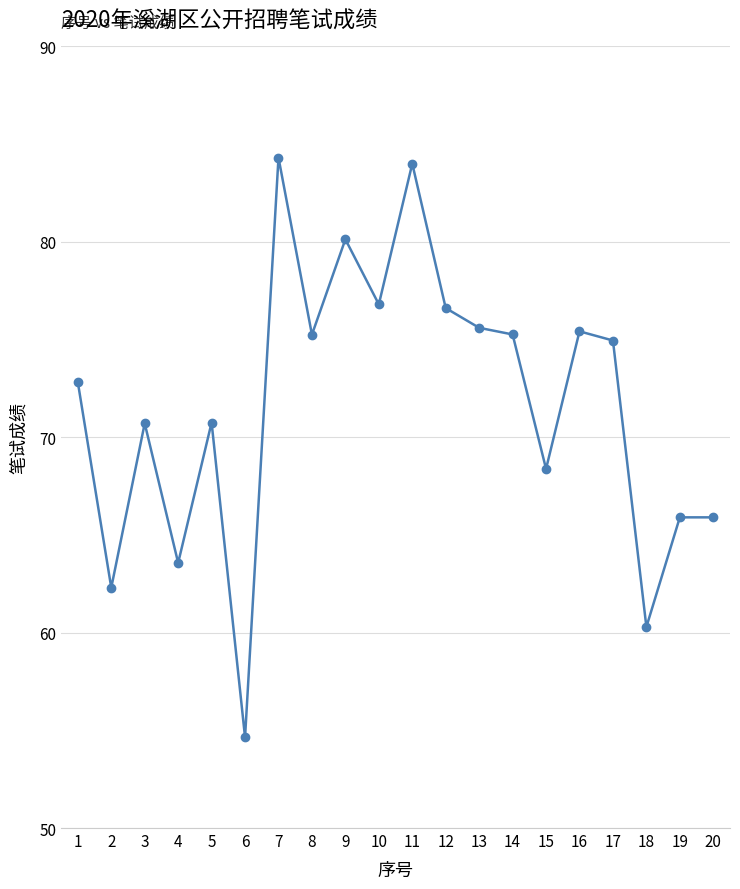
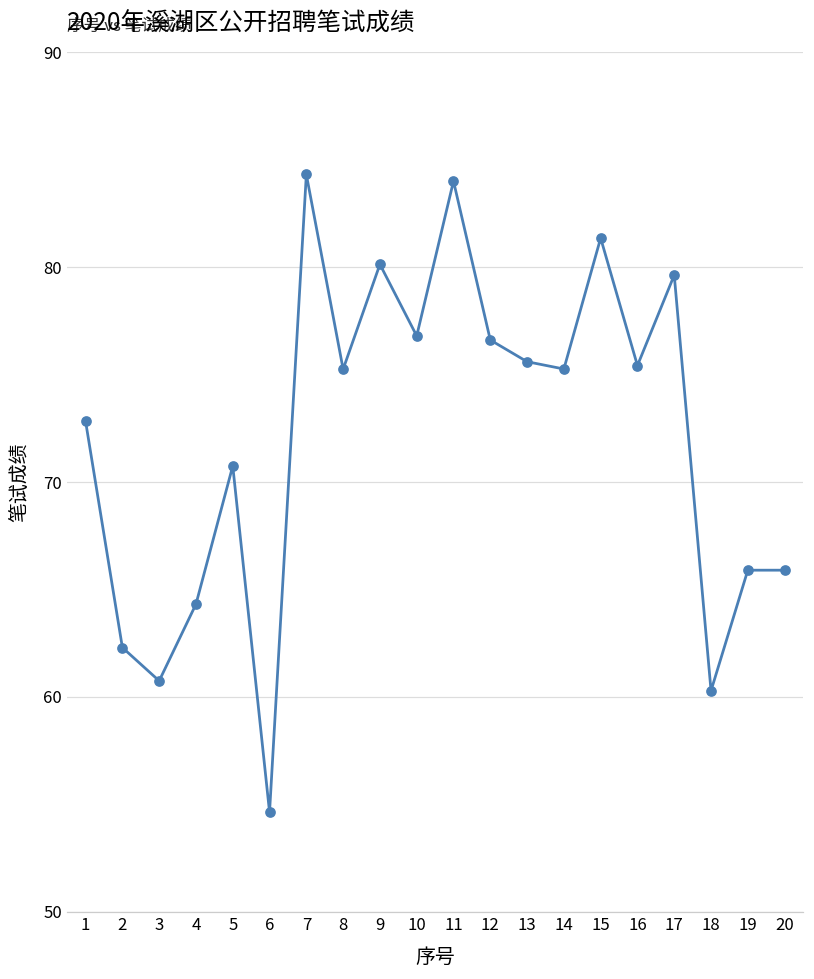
3: 70.7 -> 60.8
4: 63.6 -> 64.3
15: 68.4 -> 81.4
17: 75.0 -> 79.6
